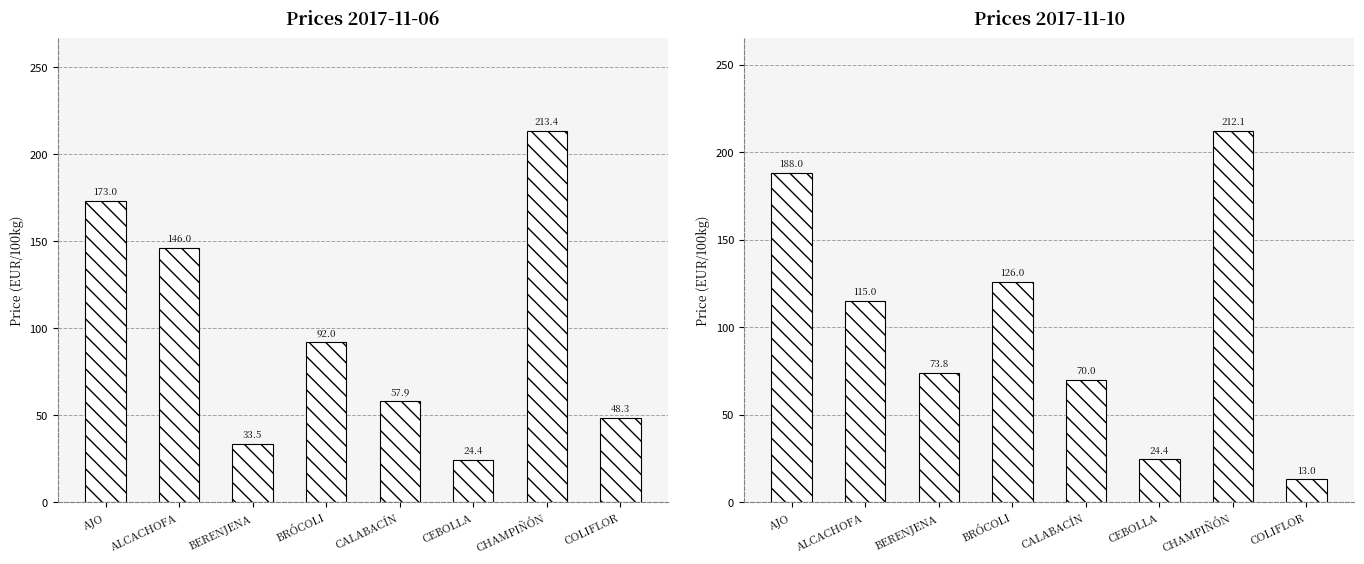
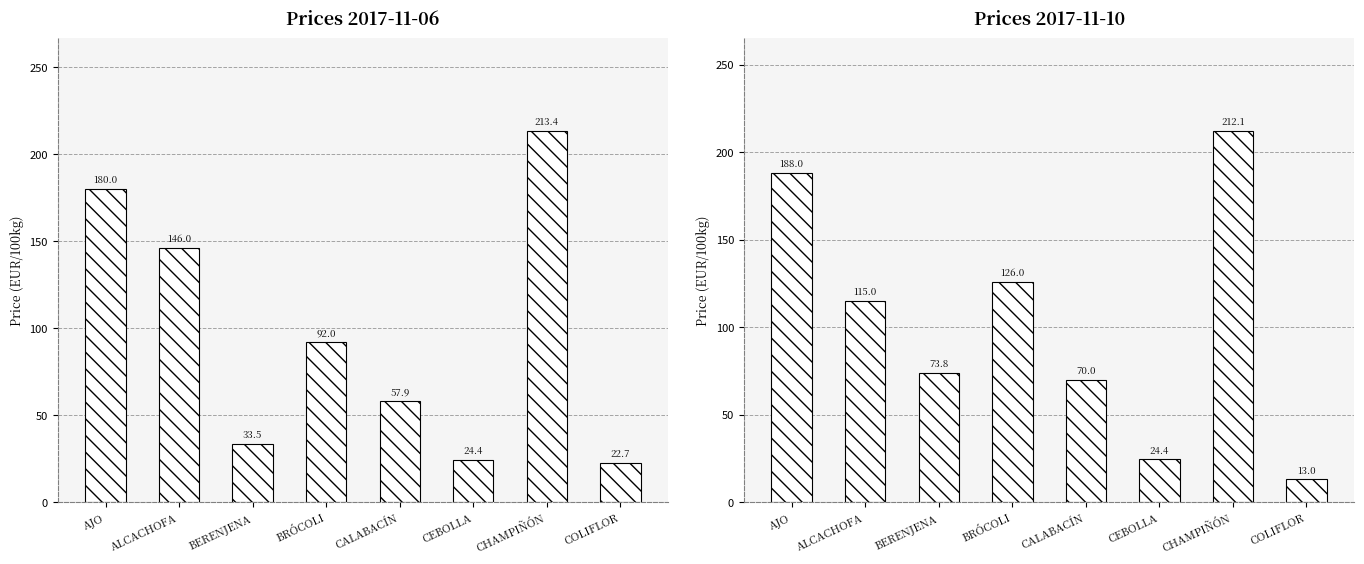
Prices 2017-11-06, AJO: 173.0 -> 180.0
Prices 2017-11-06, COLIFLOR: 48.3 -> 22.7
